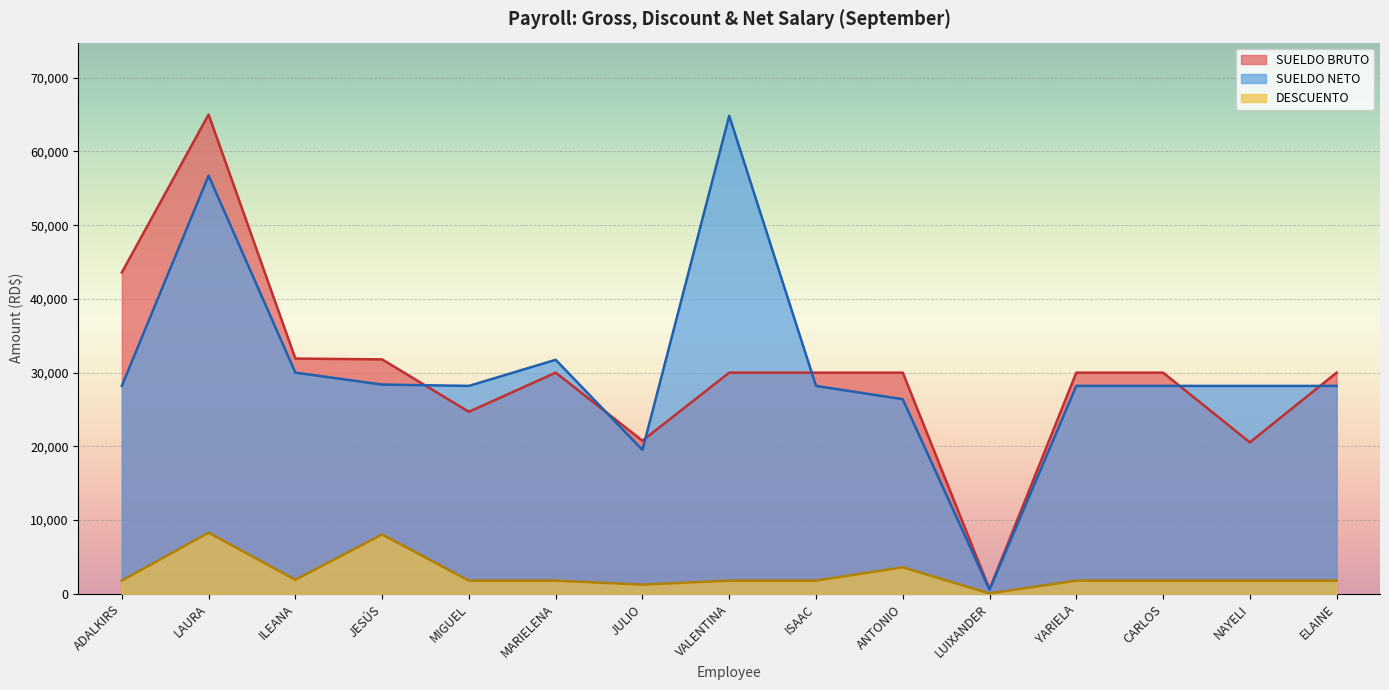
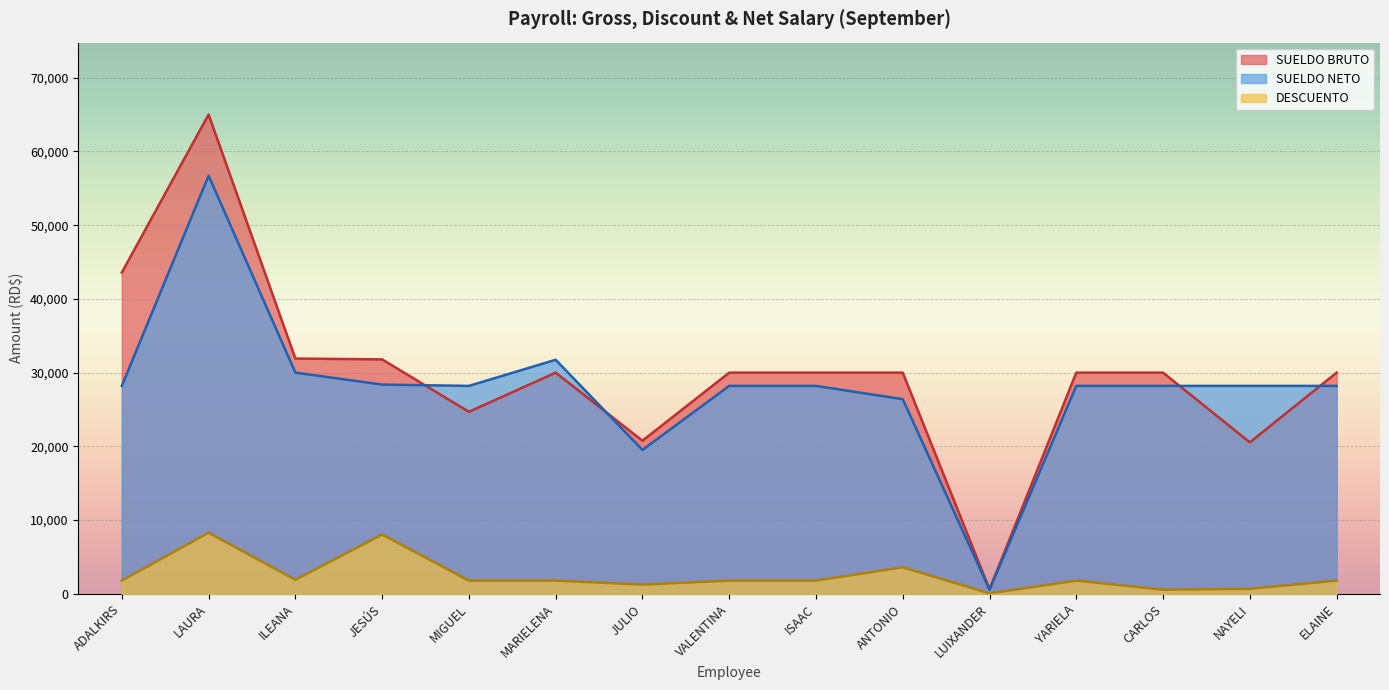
SUELDO NETO, VALENTINA: 65,000 -> 28,000
DESCUENTO, CARLOS: 2,000 -> 1,000
DESCUENTO, NAYELI: 2,000 -> 1,000
